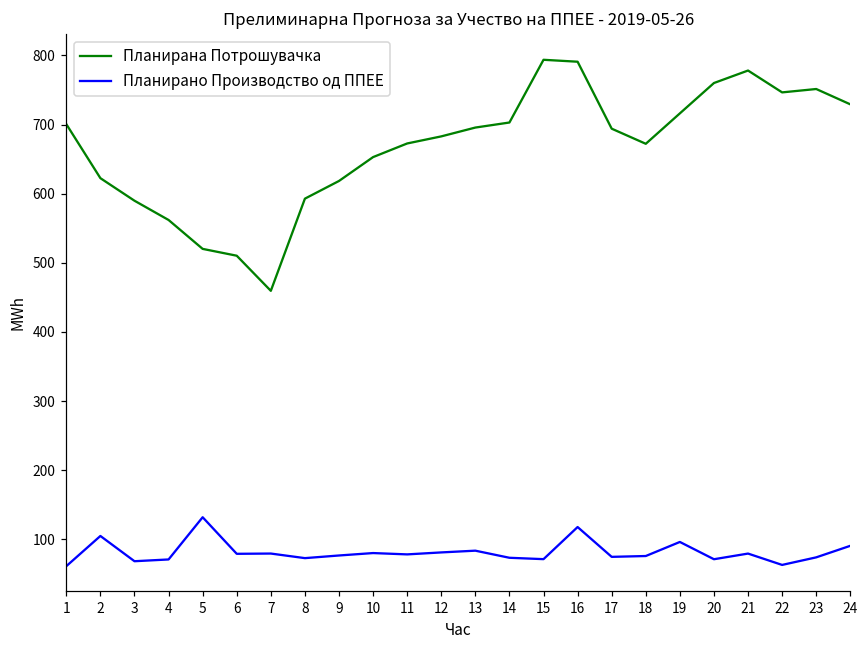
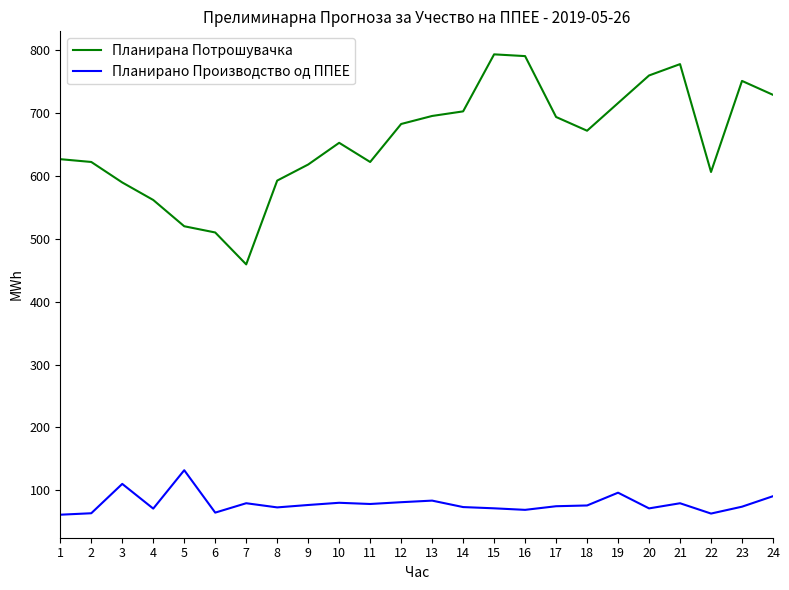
Планирана Потрошувачка, 1: 700 -> 630
Планирано Производство од ППЕЕ, 2: 100 -> 60
Планирано Производство од ППЕЕ, 3: 70 -> 110
Планирано Производство од ППЕЕ, 6: 80 -> 60
Планирана Потрошувачка, 11: 670 -> 620
Планирано Производство од ППЕЕ, 16: 120 -> 70
Планирана Потрошувачка, 22: 750 -> 610
